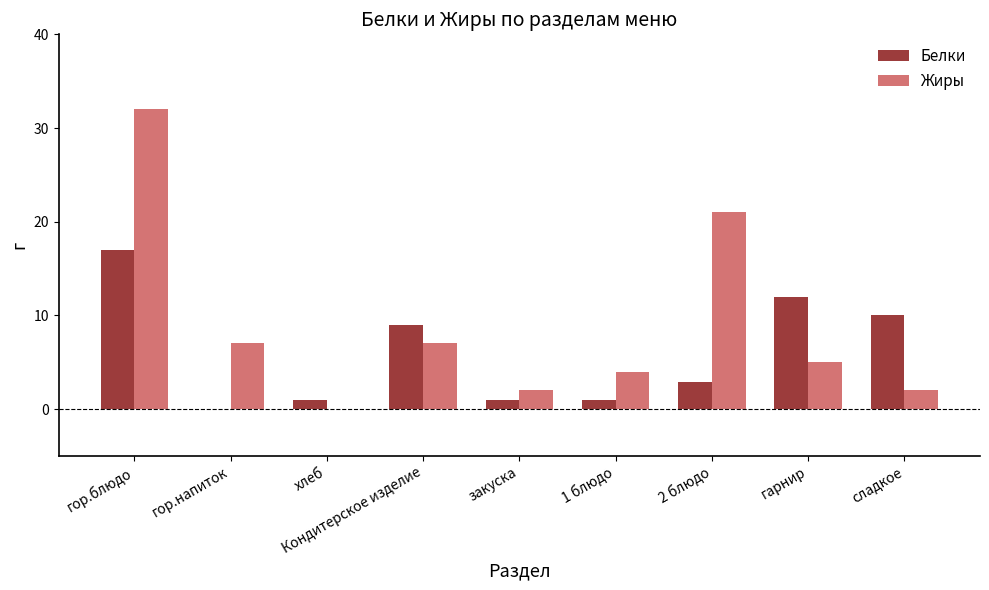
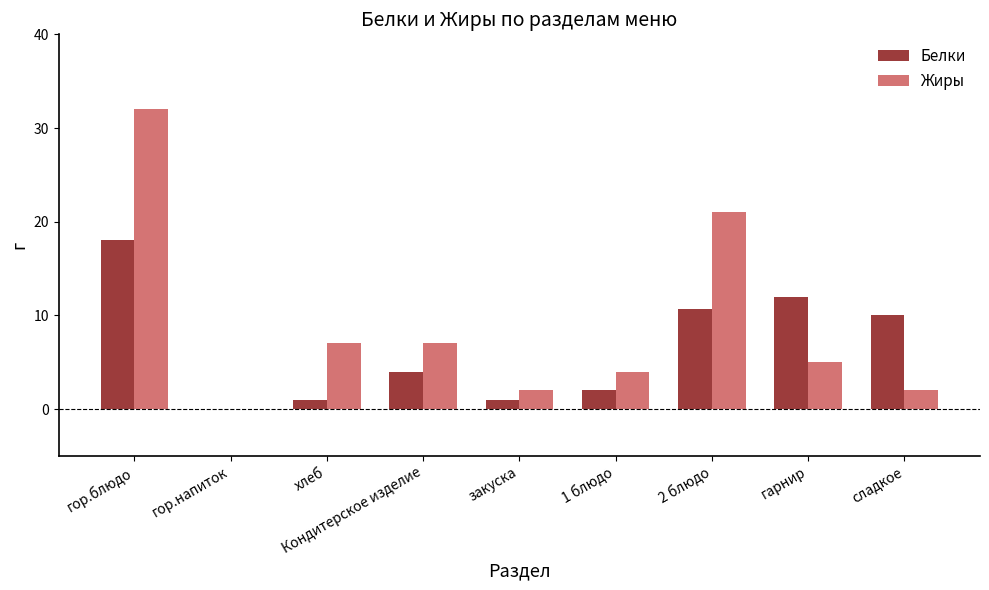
Белки, гор.блюдо: 17 -> 18
Жиры, гор.напиток: 7 -> 0
Жиры, хлеб: 0 -> 7
Белки, Кондитерское изделие: 9 -> 4
Белки, 1 блюдо: 1 -> 2
Белки, 2 блюдо: 3 -> 11
